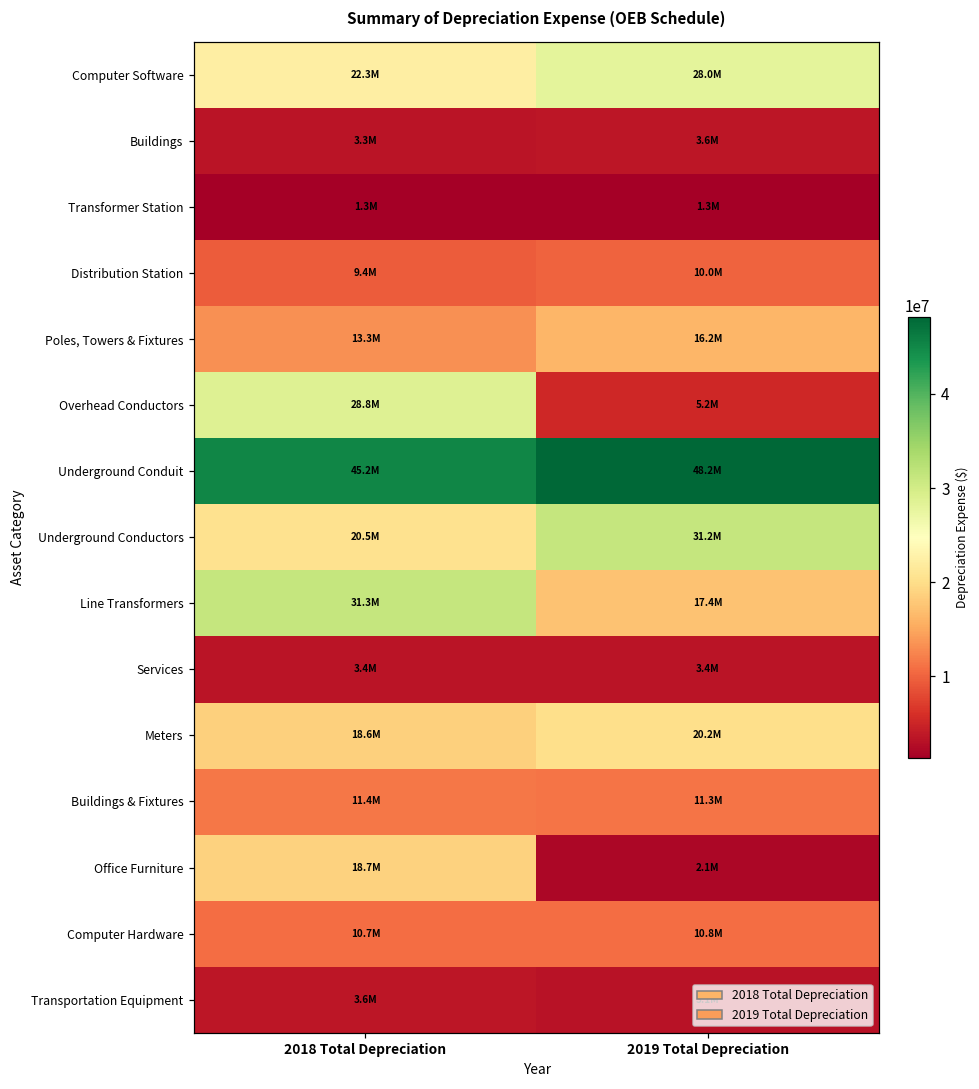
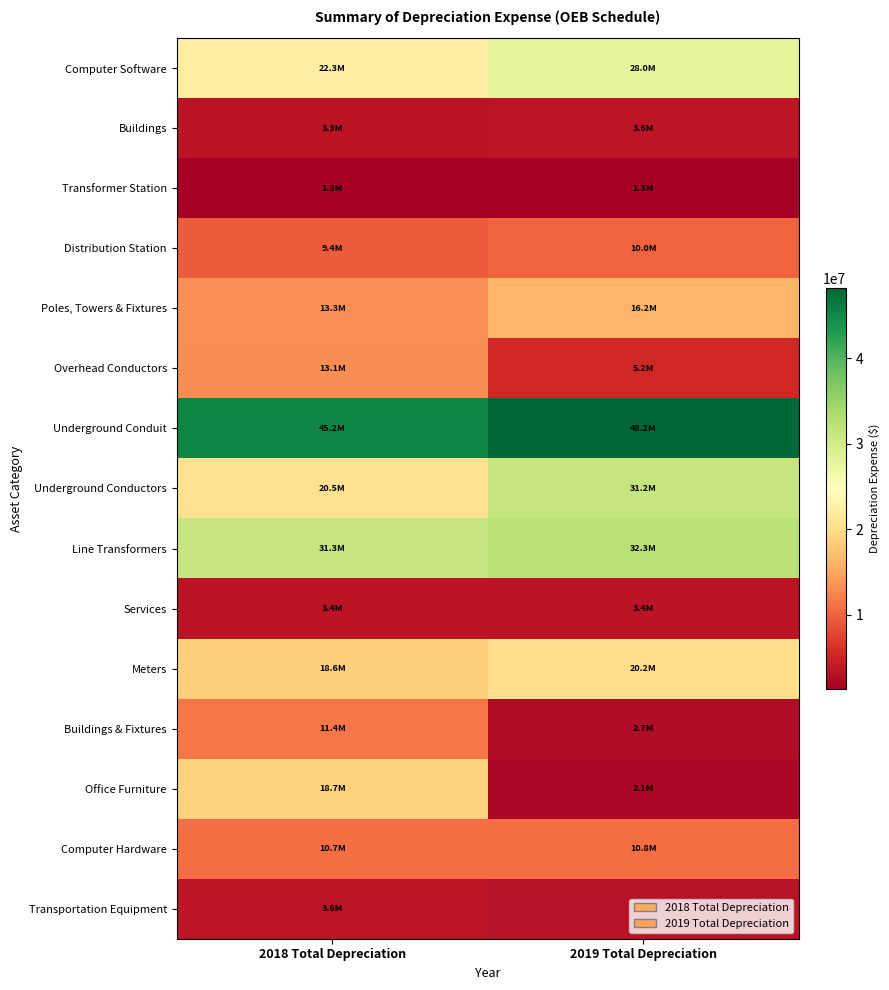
Overhead Conductors, 2018 Total Depreciation: 28.8M -> 13.1M
Line Transformers, 2019 Total Depreciation: 17.4M -> 32.3M
Buildings & Fixtures, 2019 Total Depreciation: 11.3M -> 2.7M
